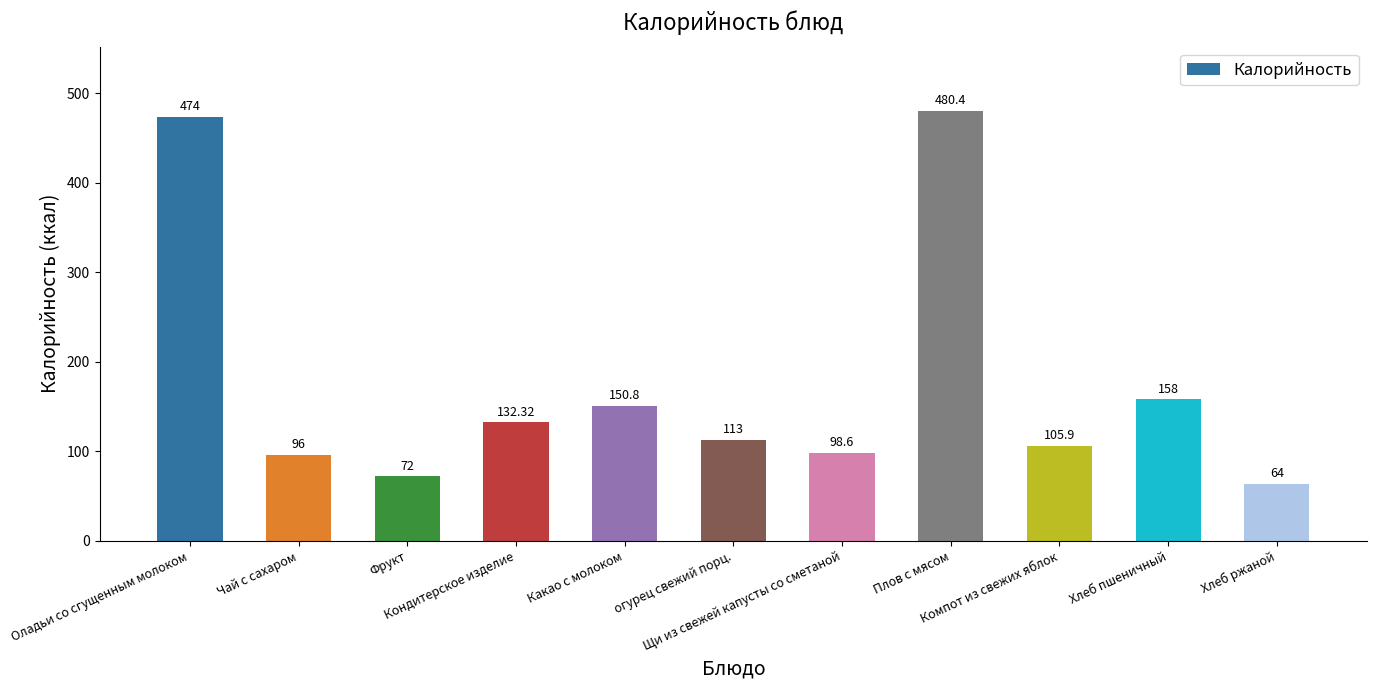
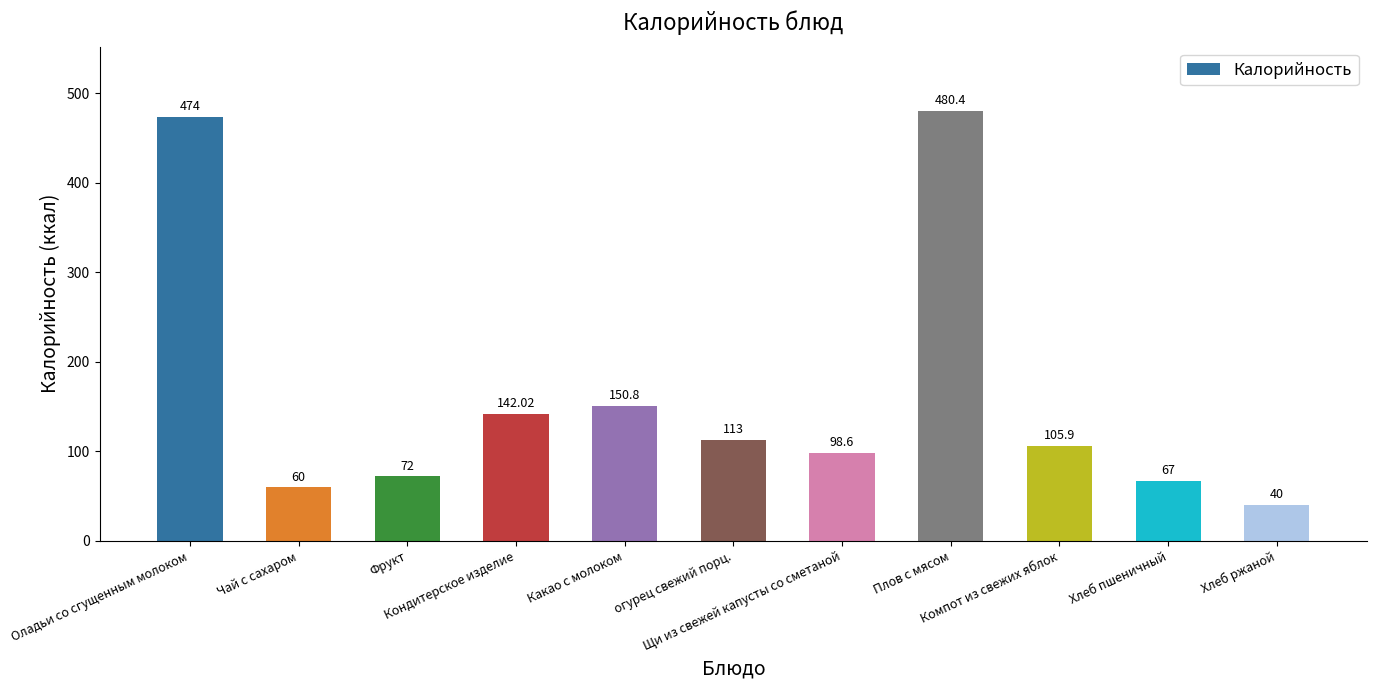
Чай с сахаром: 96 -> 60
Кондитерское изделие: 132.32 -> 142.02
Хлеб пшеничный: 158 -> 67
Хлеб ржаной: 64 -> 40
